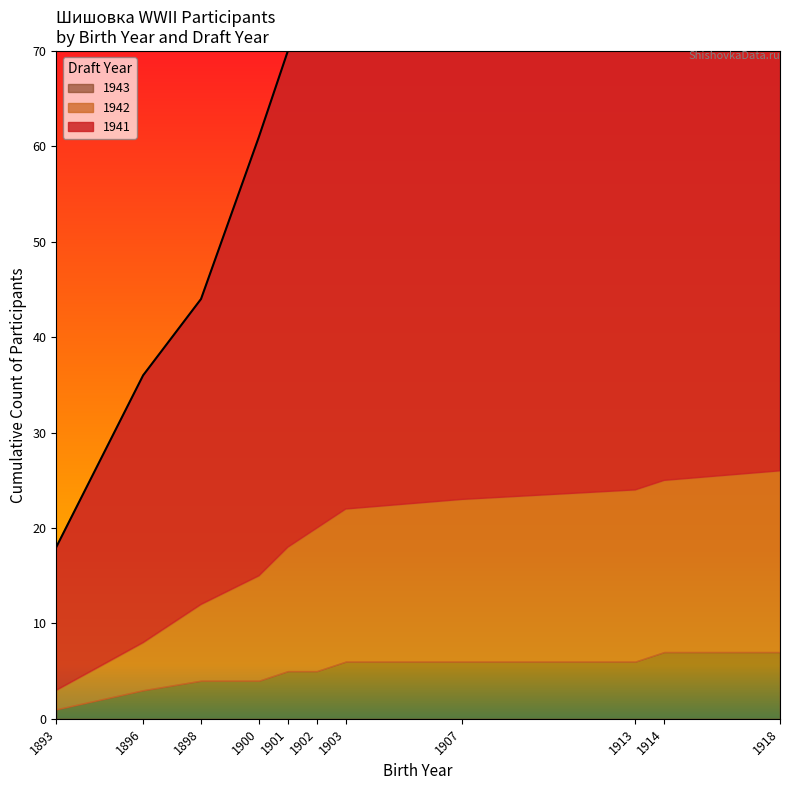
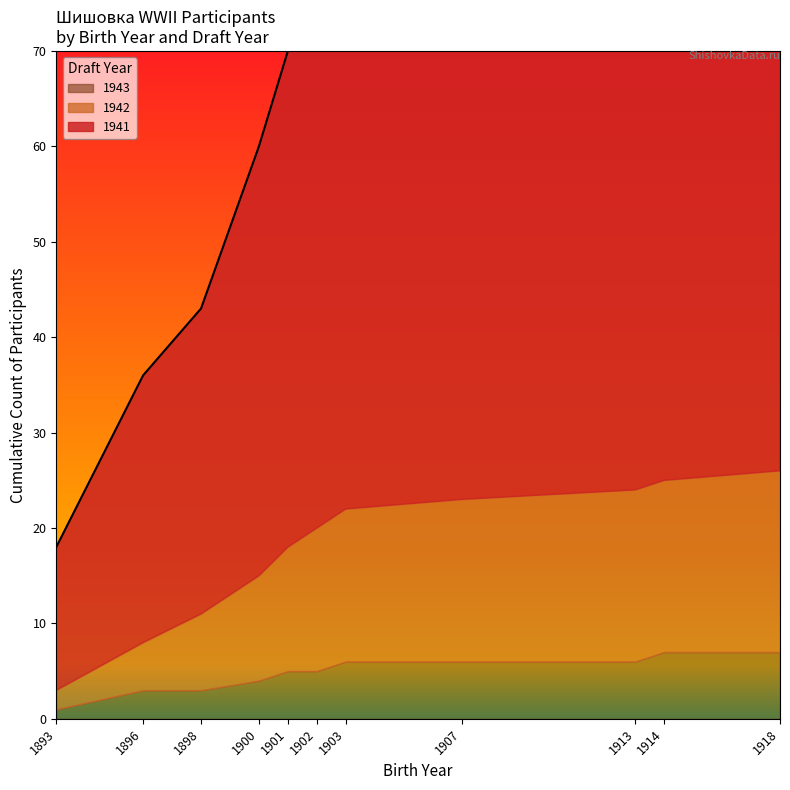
1943, 1898: 4 -> 3
1941, 1900: 46 -> 45
